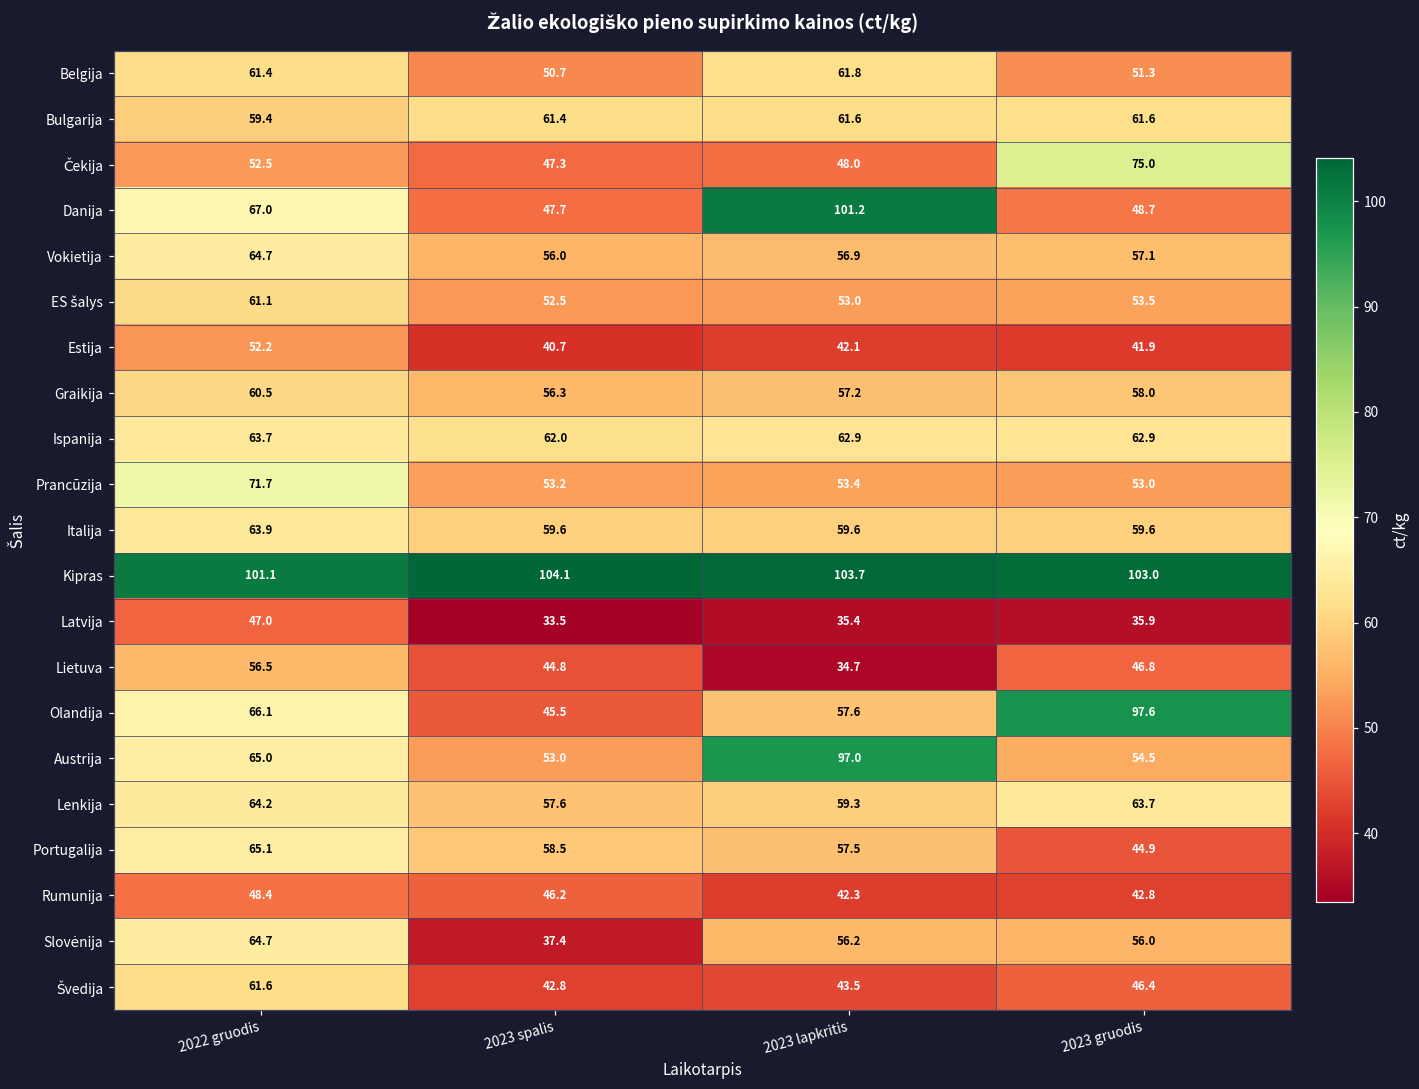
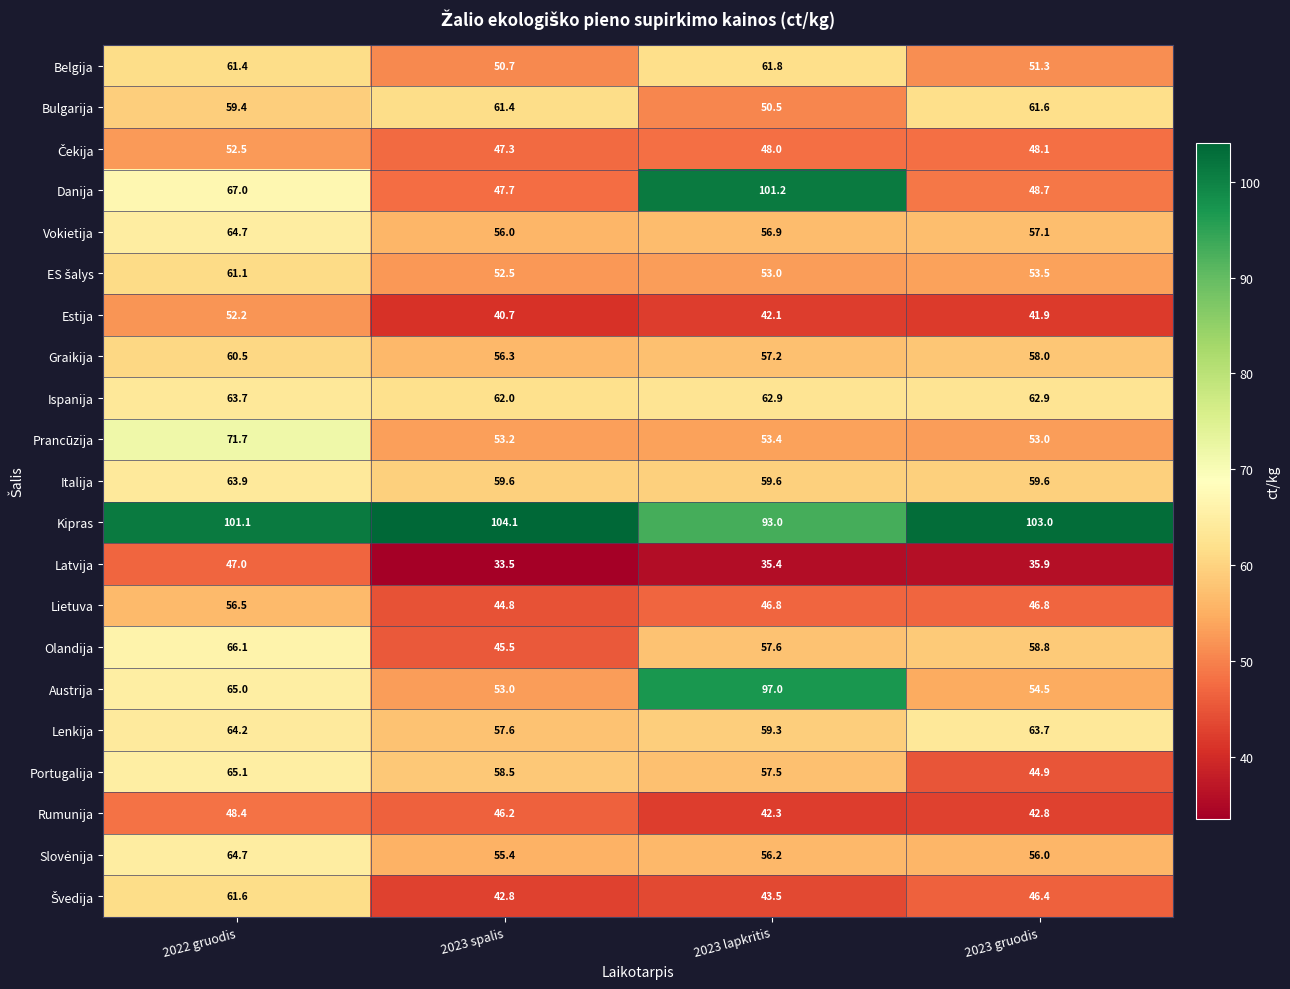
Bulgarija, 2023 lapkritis: 61.6 -> 50.5
Čekija, 2023 gruodis: 75.0 -> 48.1
Kipras, 2023 lapkritis: 103.7 -> 93.0
Lietuva, 2023 lapkritis: 34.7 -> 46.8
Olandija, 2023 gruodis: 97.6 -> 58.8
Slovėnija, 2023 spalis: 37.4 -> 55.4
